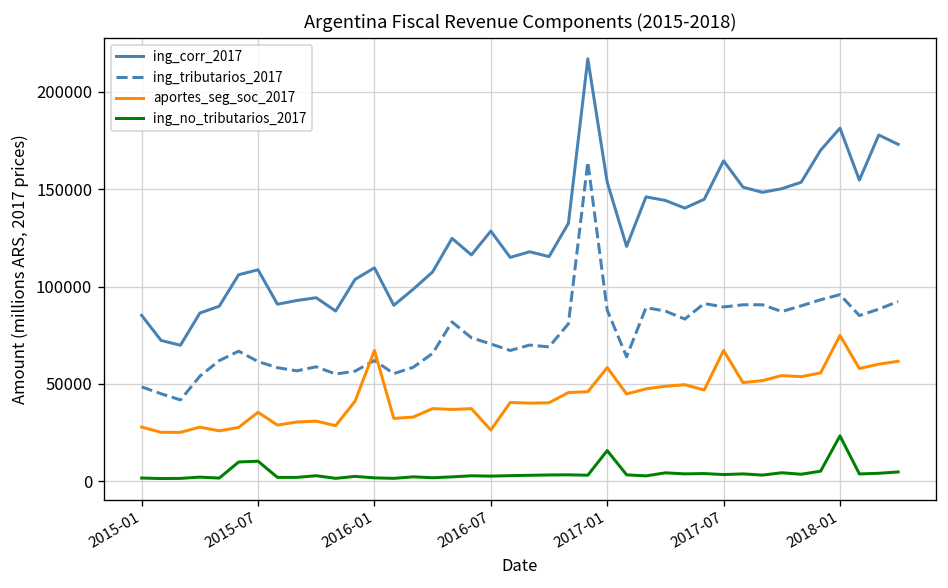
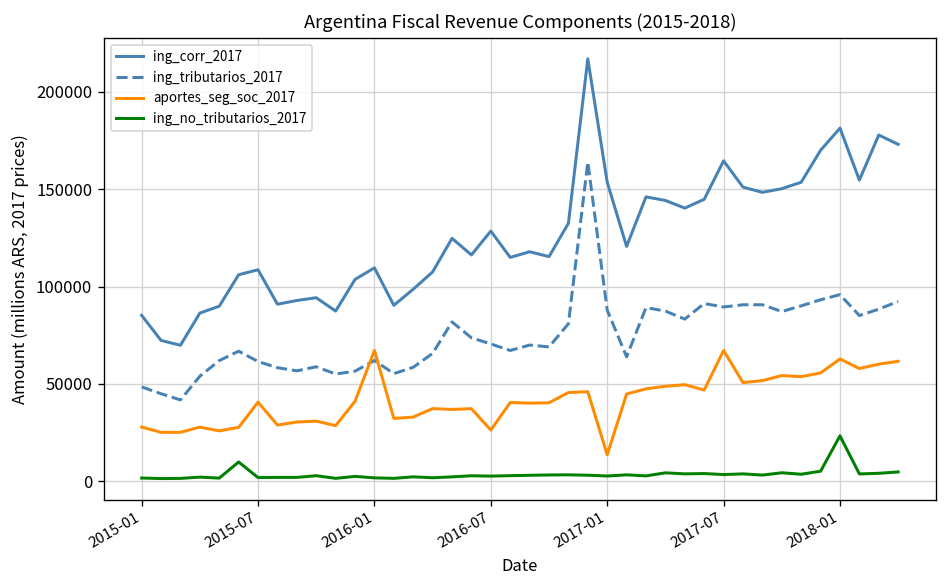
aportes_seg_soc_2017, 2015-07: 35000 -> 41000
ing_no_tributarios_2017, 2015-07: 10000 -> 2000
aportes_seg_soc_2017, 2017-01: 58000 -> 14000
ing_no_tributarios_2017, 2017-01: 16000 -> 3000
aportes_seg_soc_2017, 2018-01: 75000 -> 63000
